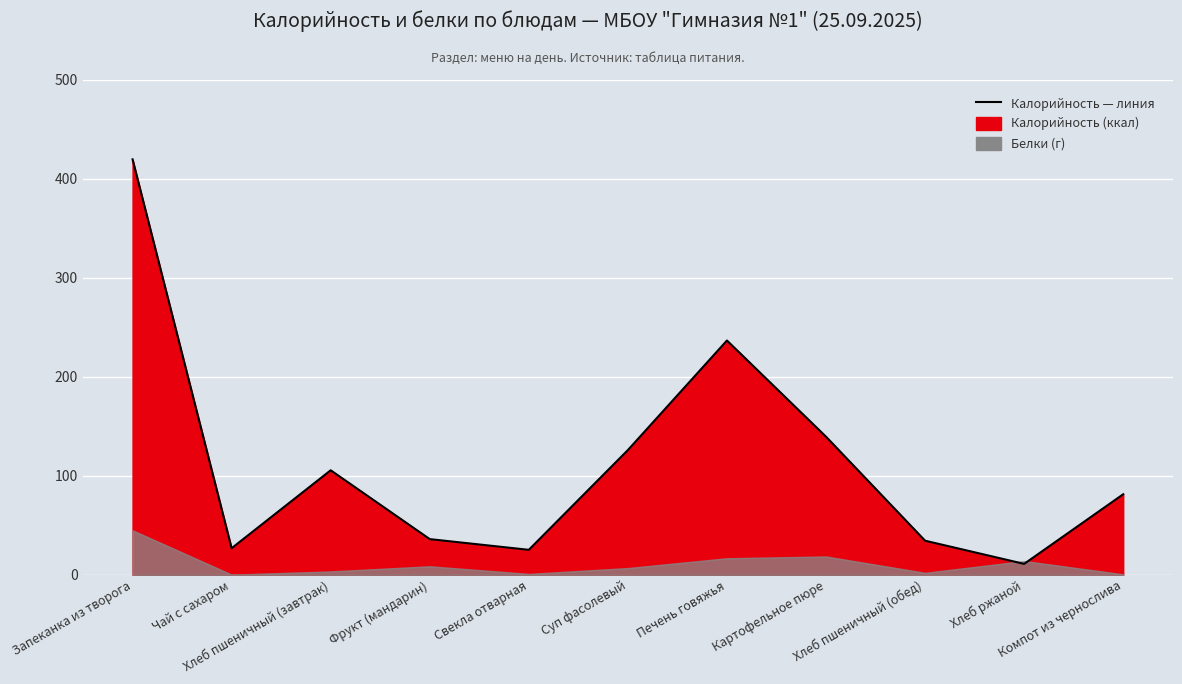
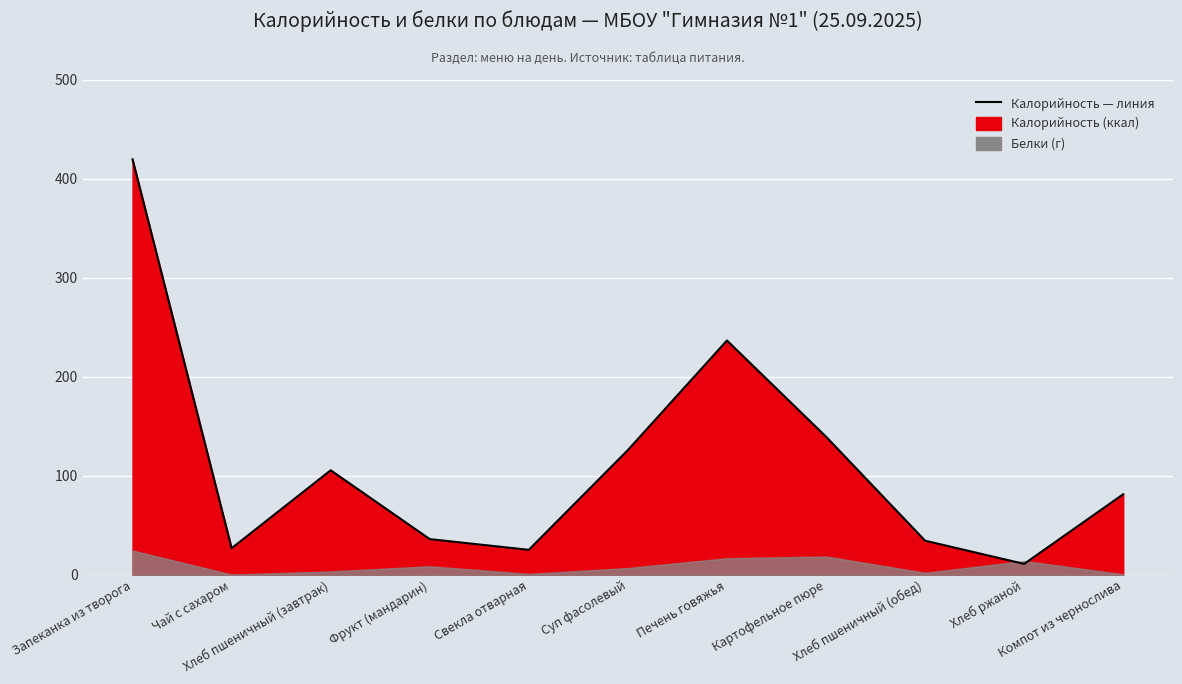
Белки (г), Запеканка из творога: 40 -> 20
